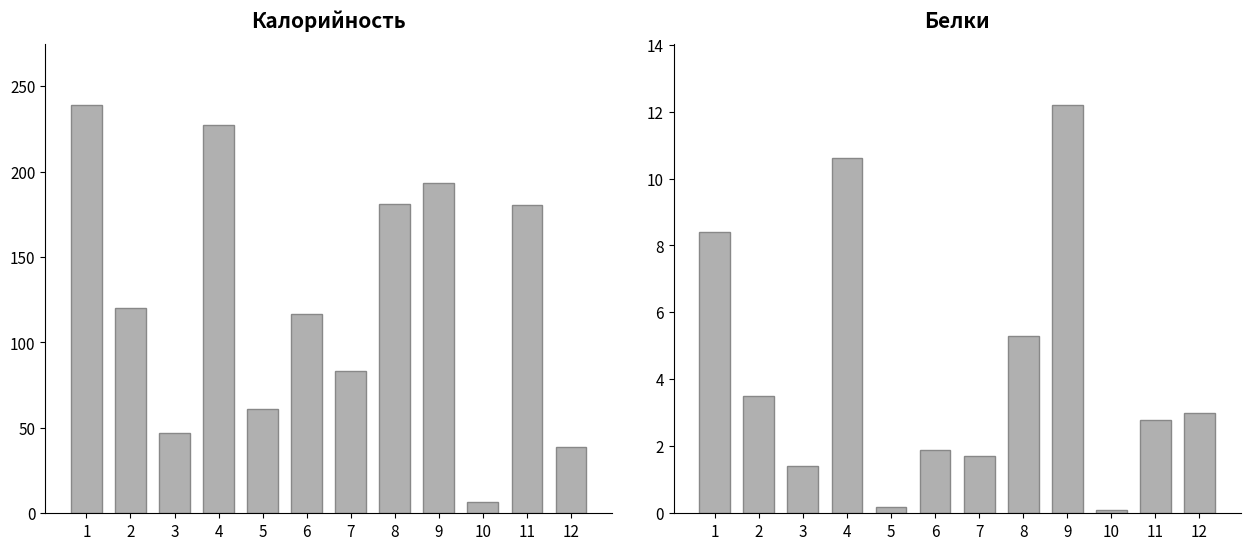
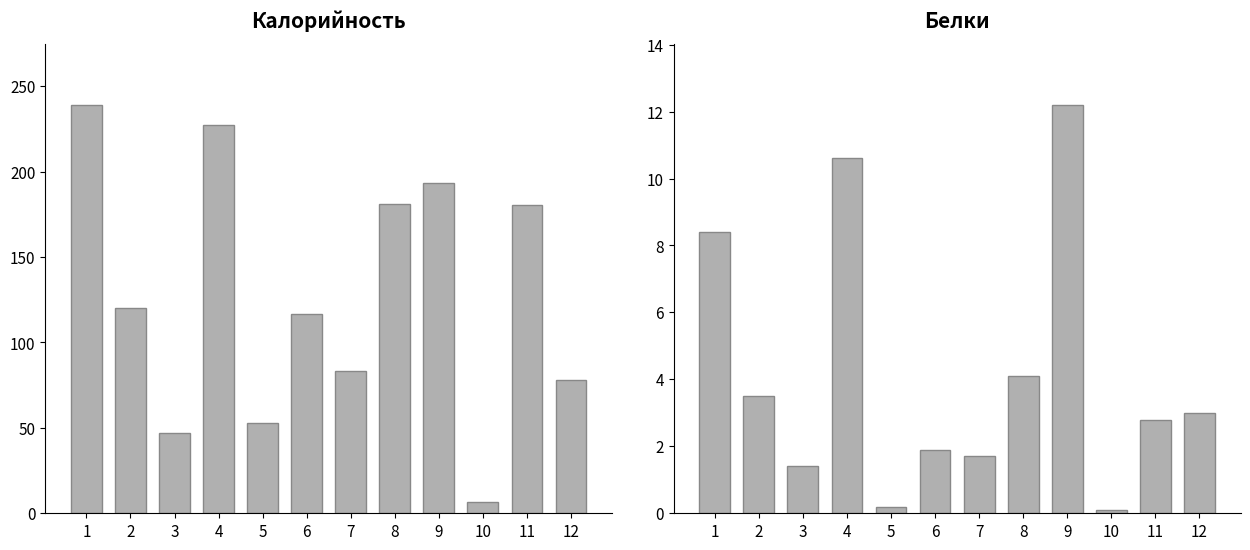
Калорийность, 5: 61 -> 53
Калорийность, 12: 39 -> 78
Белки, 8: 5.3 -> 4.1
